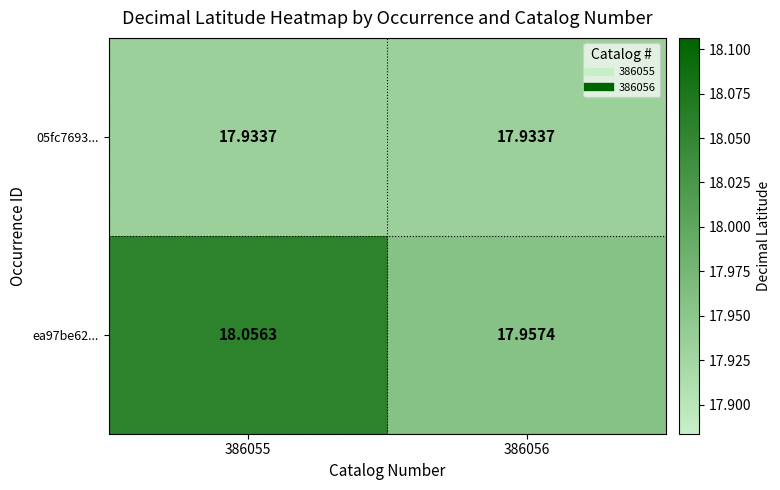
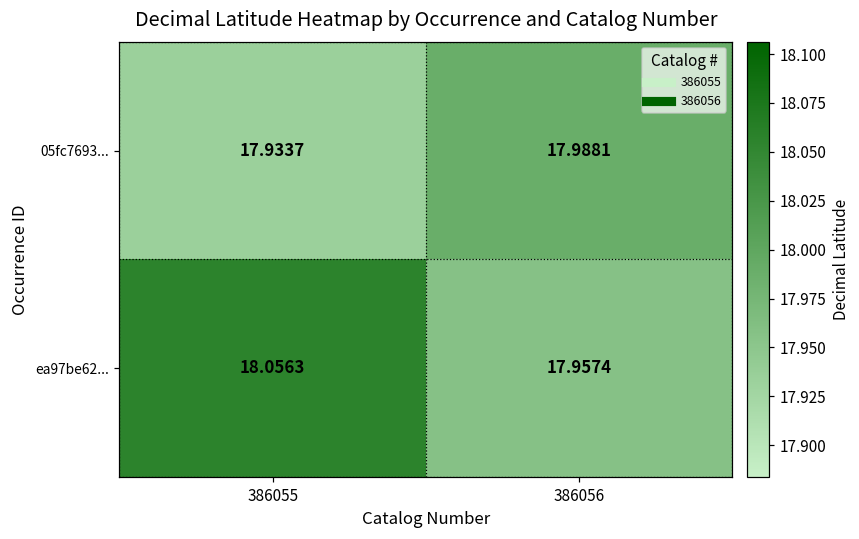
05fc7693..., 386056: 17.9337 -> 17.9881
